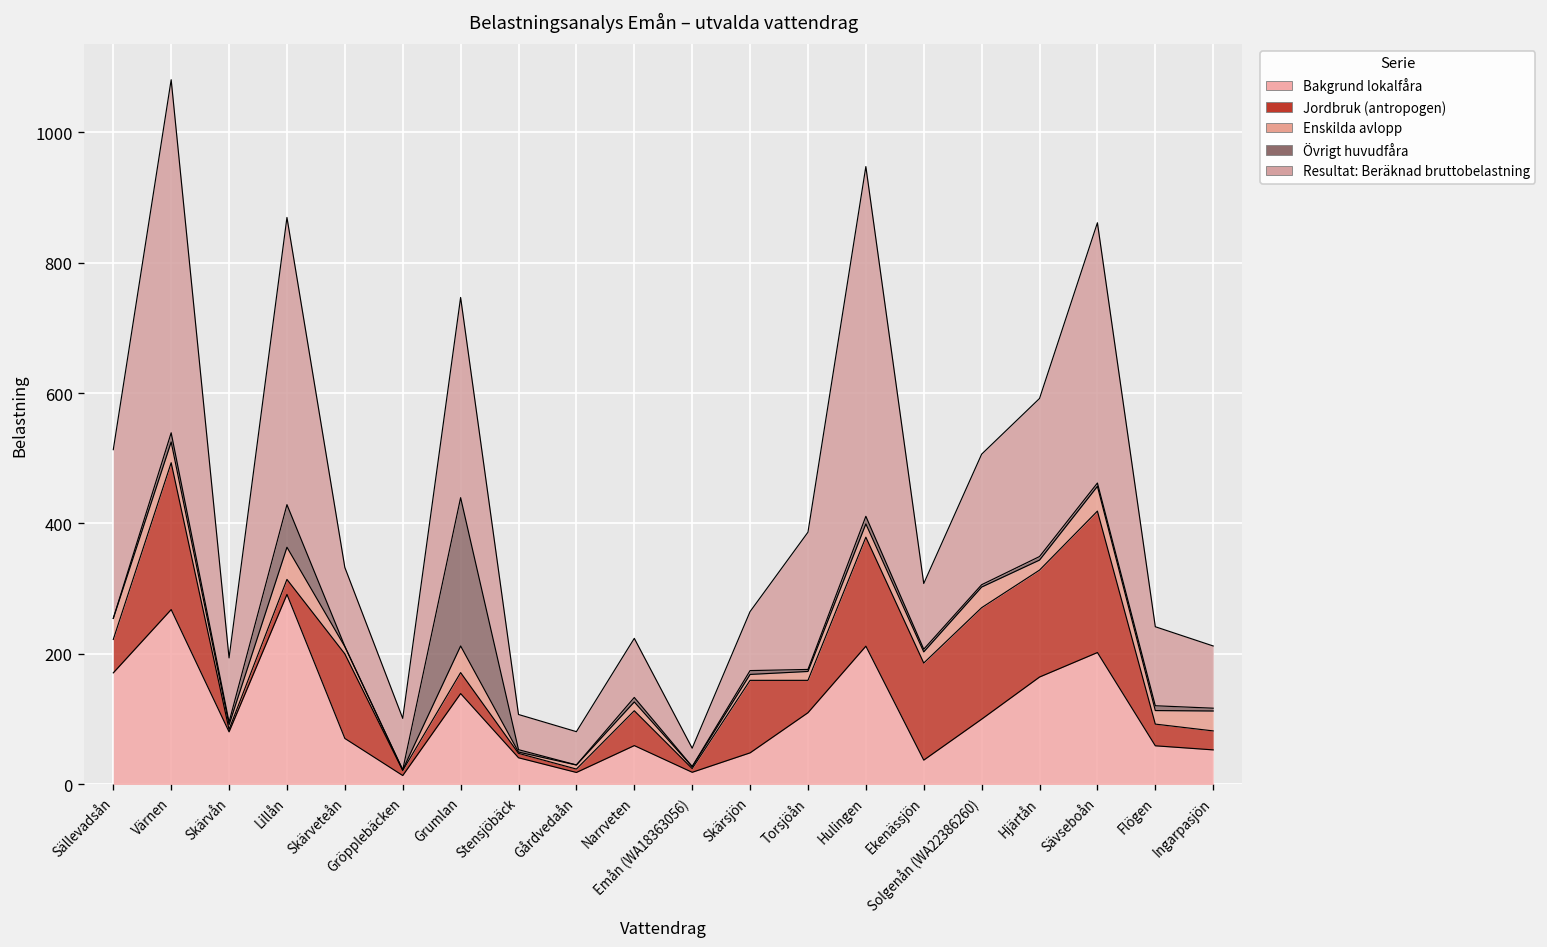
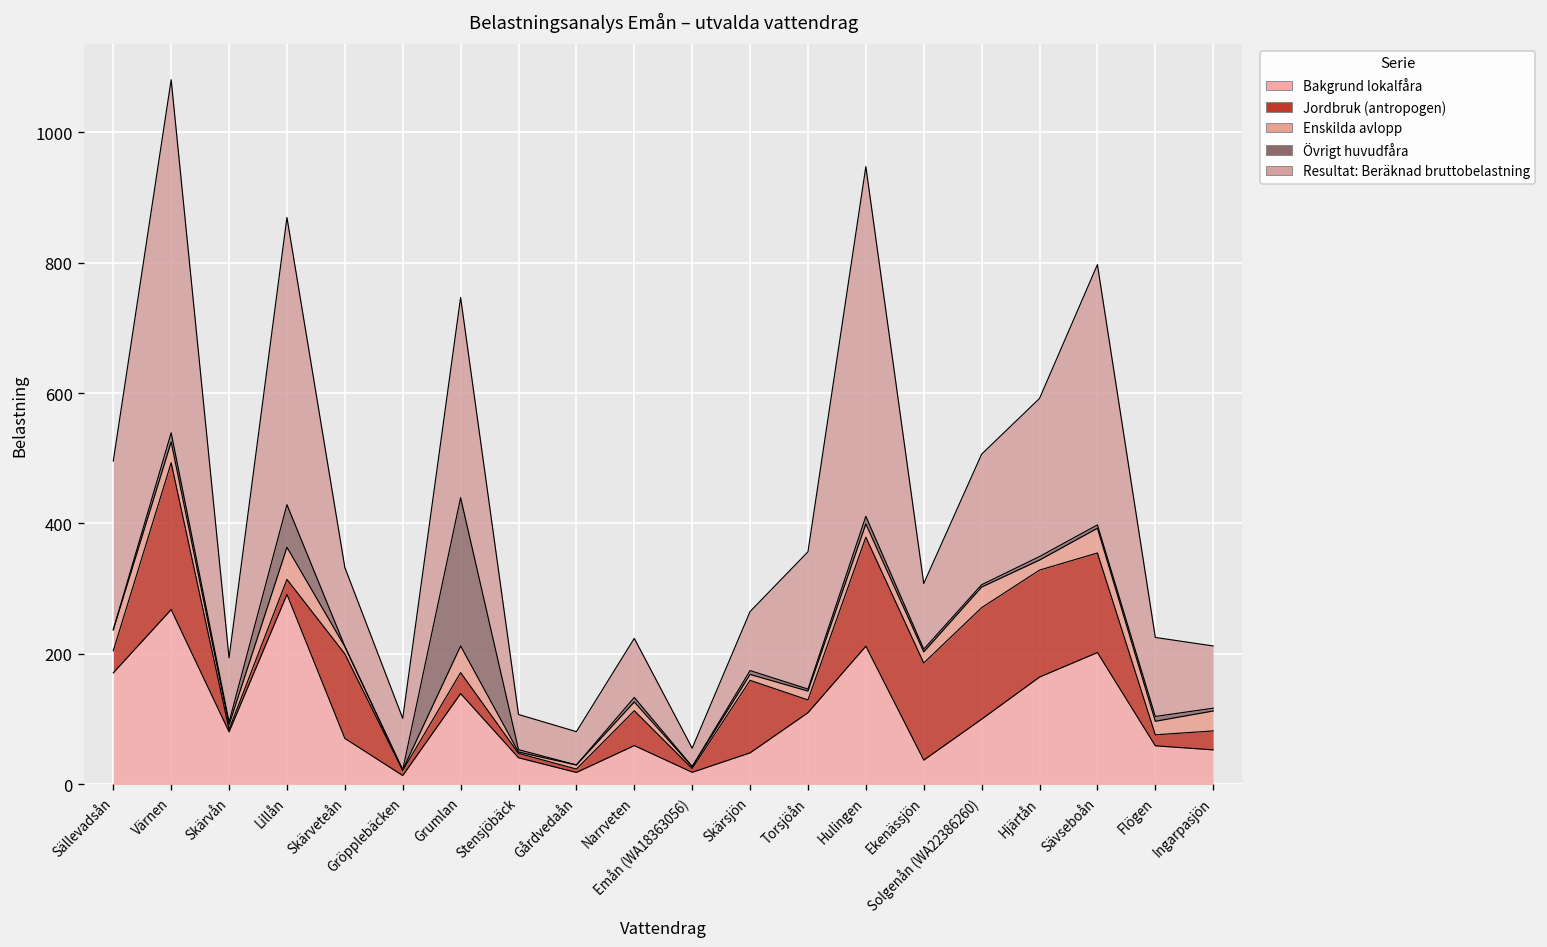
Jordbruk (antropogen), Sällevadsån: 50 -> 30
Jordbruk (antropogen), Torsjöån: 50 -> 20
Jordbruk (antropogen), Sävseboån: 220 -> 150
Jordbruk (antropogen), Flögen: 30 -> 20
